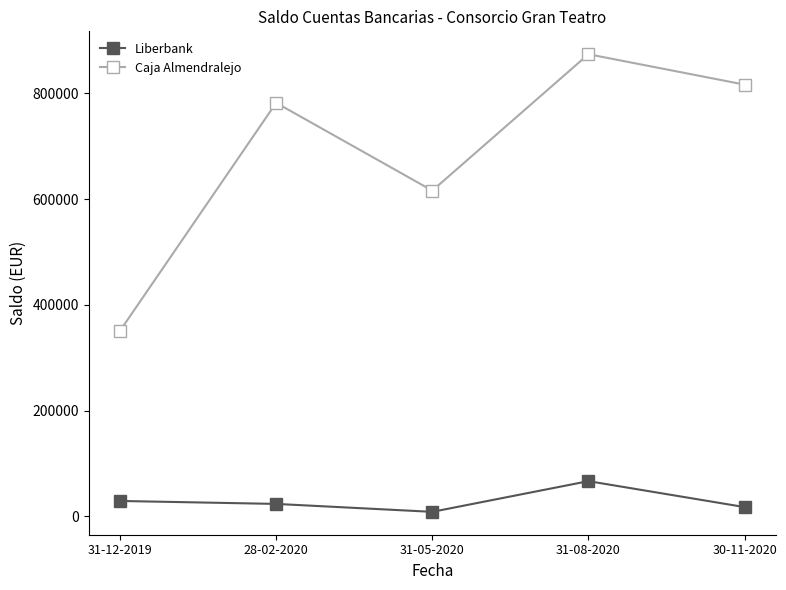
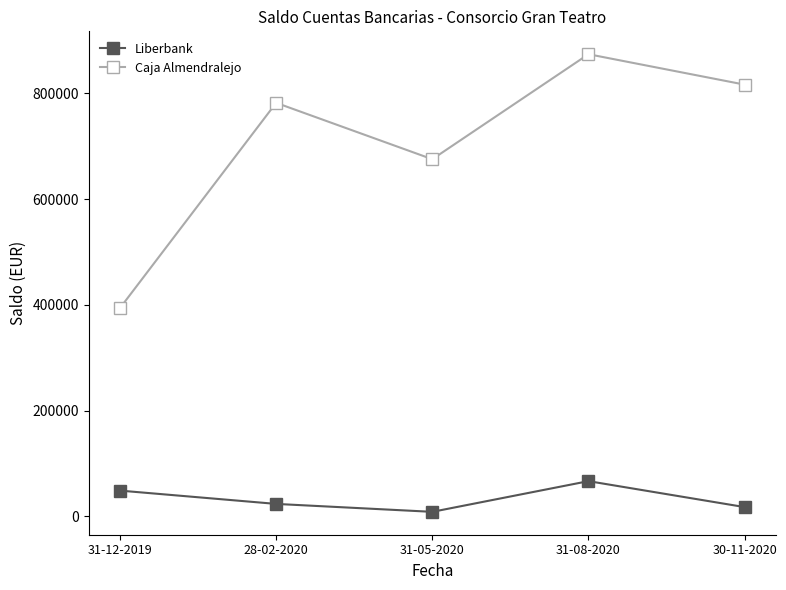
Liberbank, 31-12-2019: 30000 -> 50000
Caja Almendralejo, 31-12-2019: 350000 -> 390000
Caja Almendralejo, 31-05-2020: 620000 -> 680000
